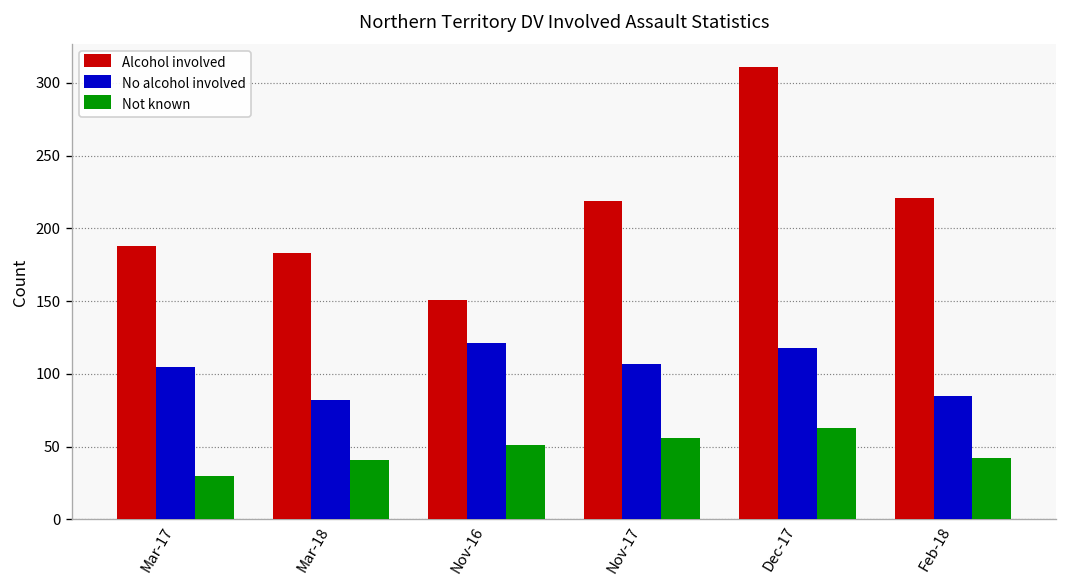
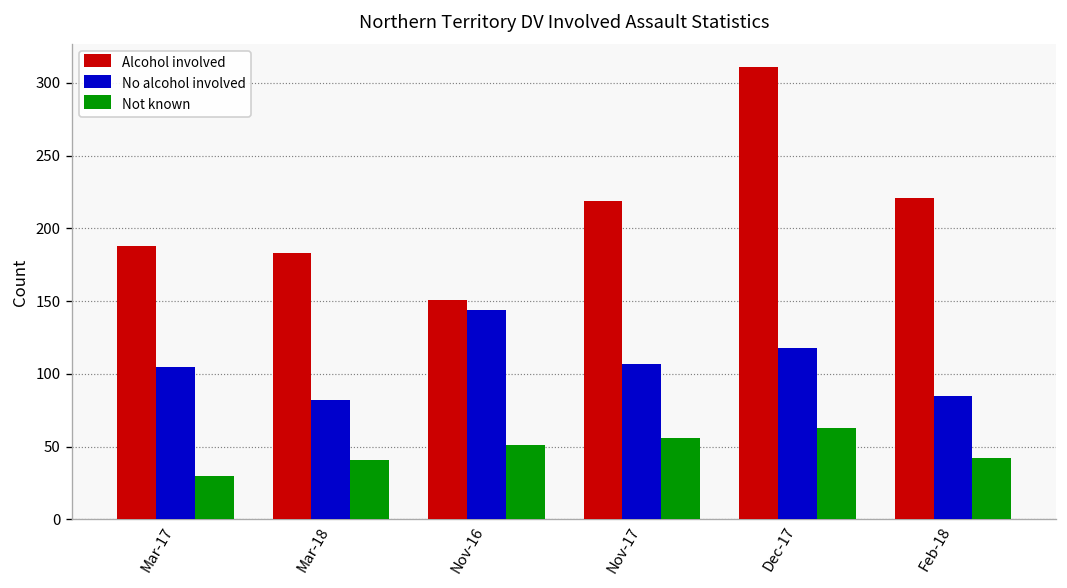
No alcohol involved, Nov-16: 121 -> 144
